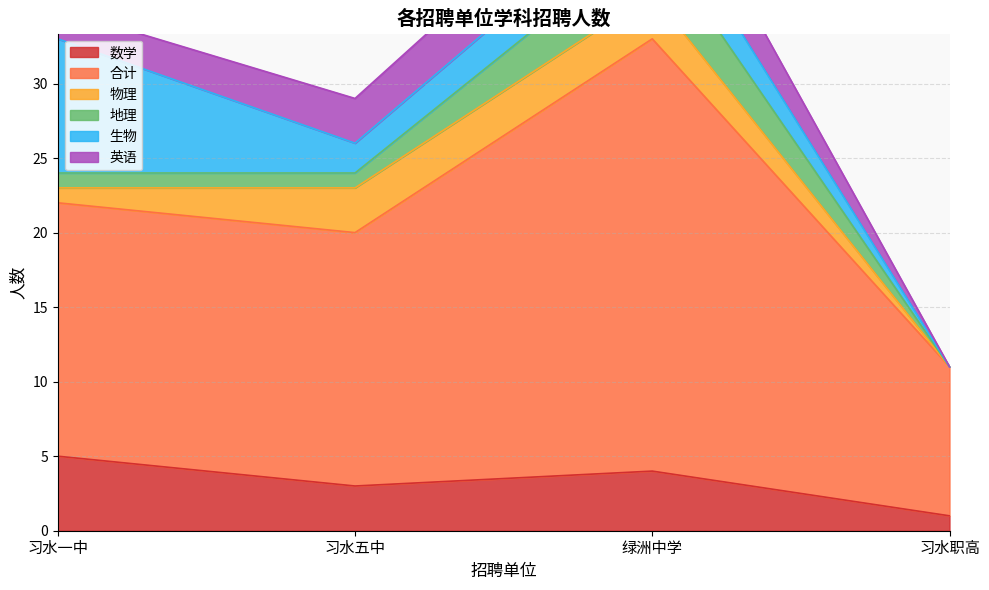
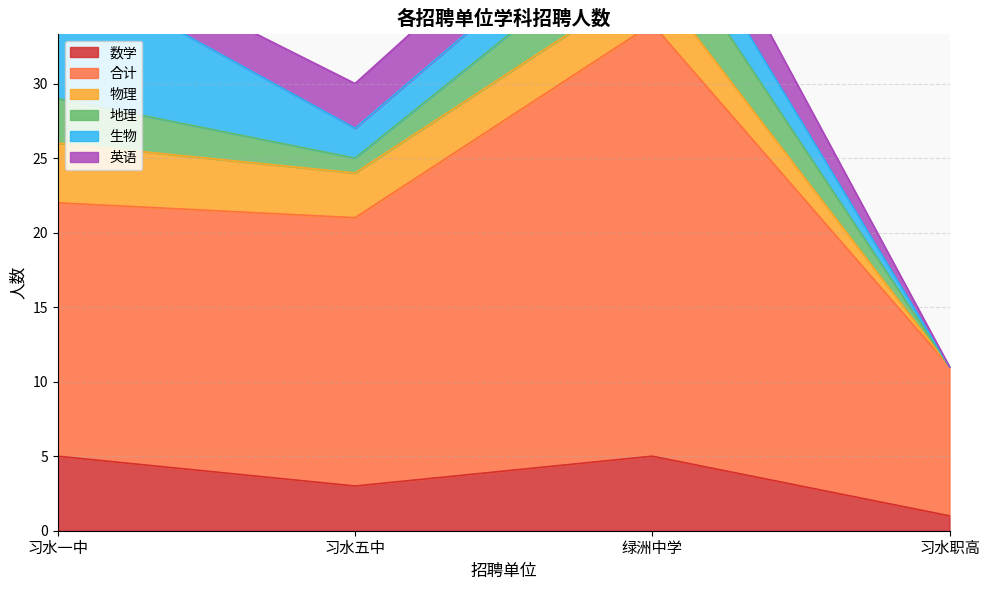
物理, 习水一中: 1 -> 4
地理, 习水一中: 1 -> 3
合计, 习水五中: 17 -> 18
数学, 绿洲中学: 4 -> 5
